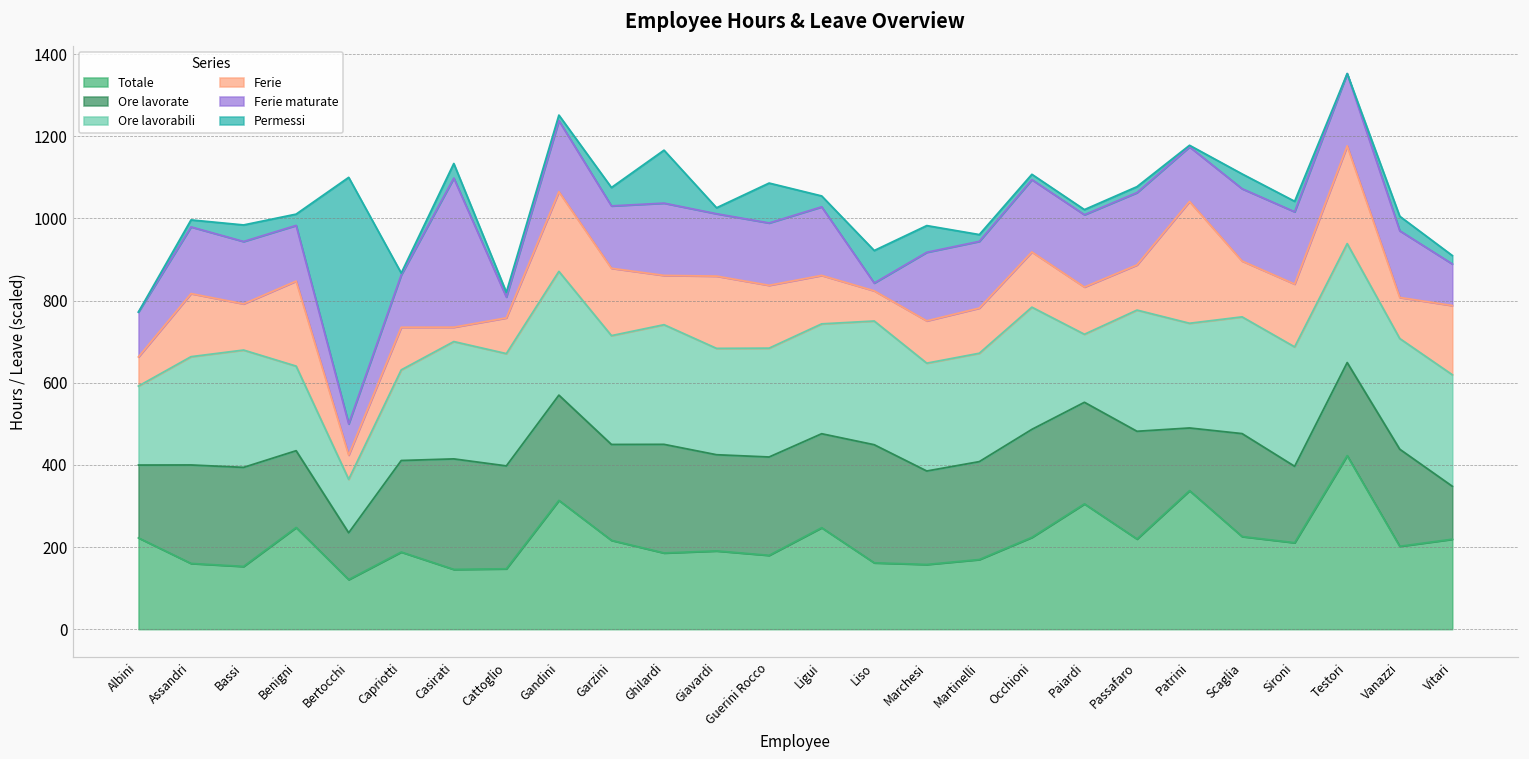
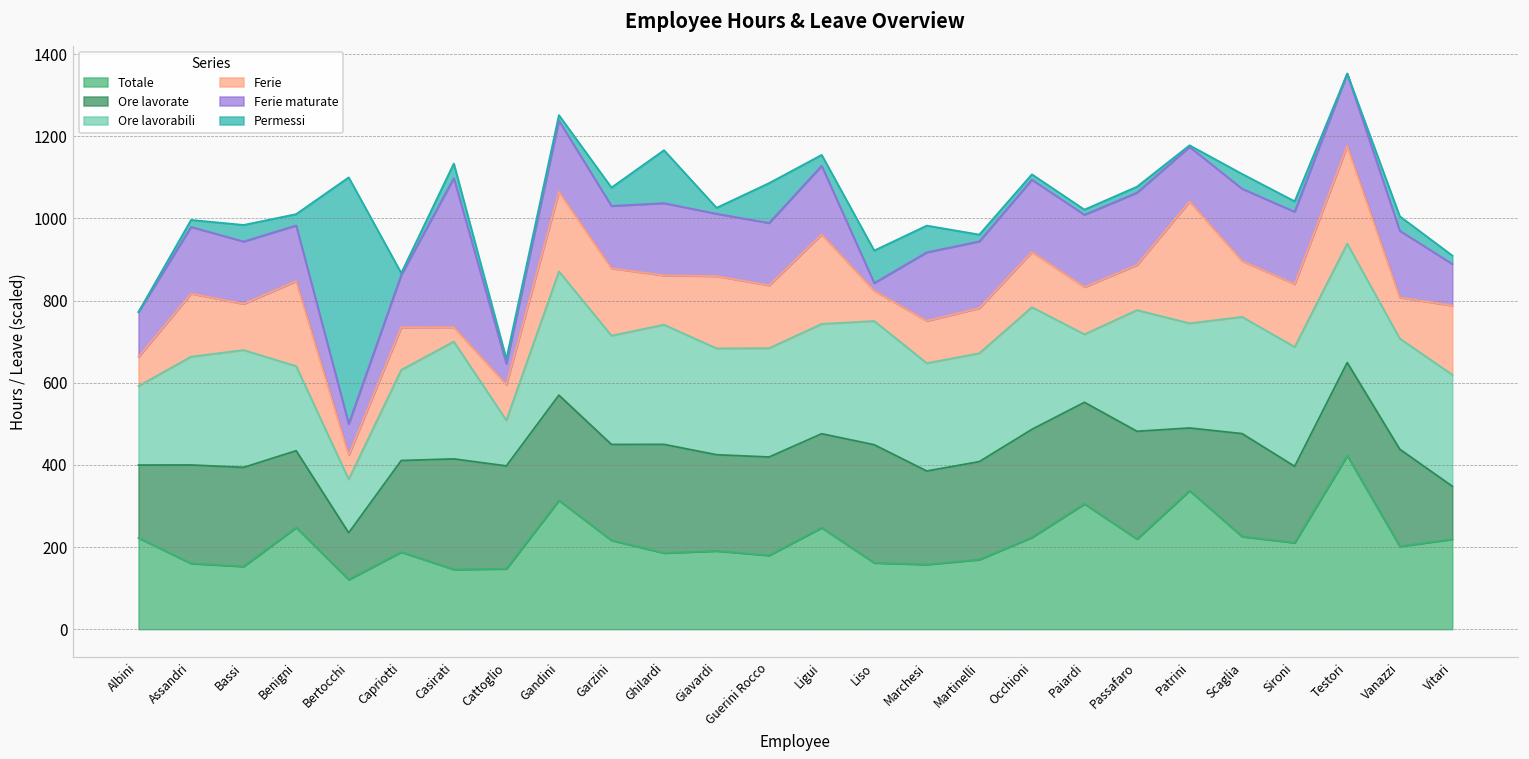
Ore lavorabili, Cattoglio: 270 -> 110
Ferie, Ligui: 120 -> 220
